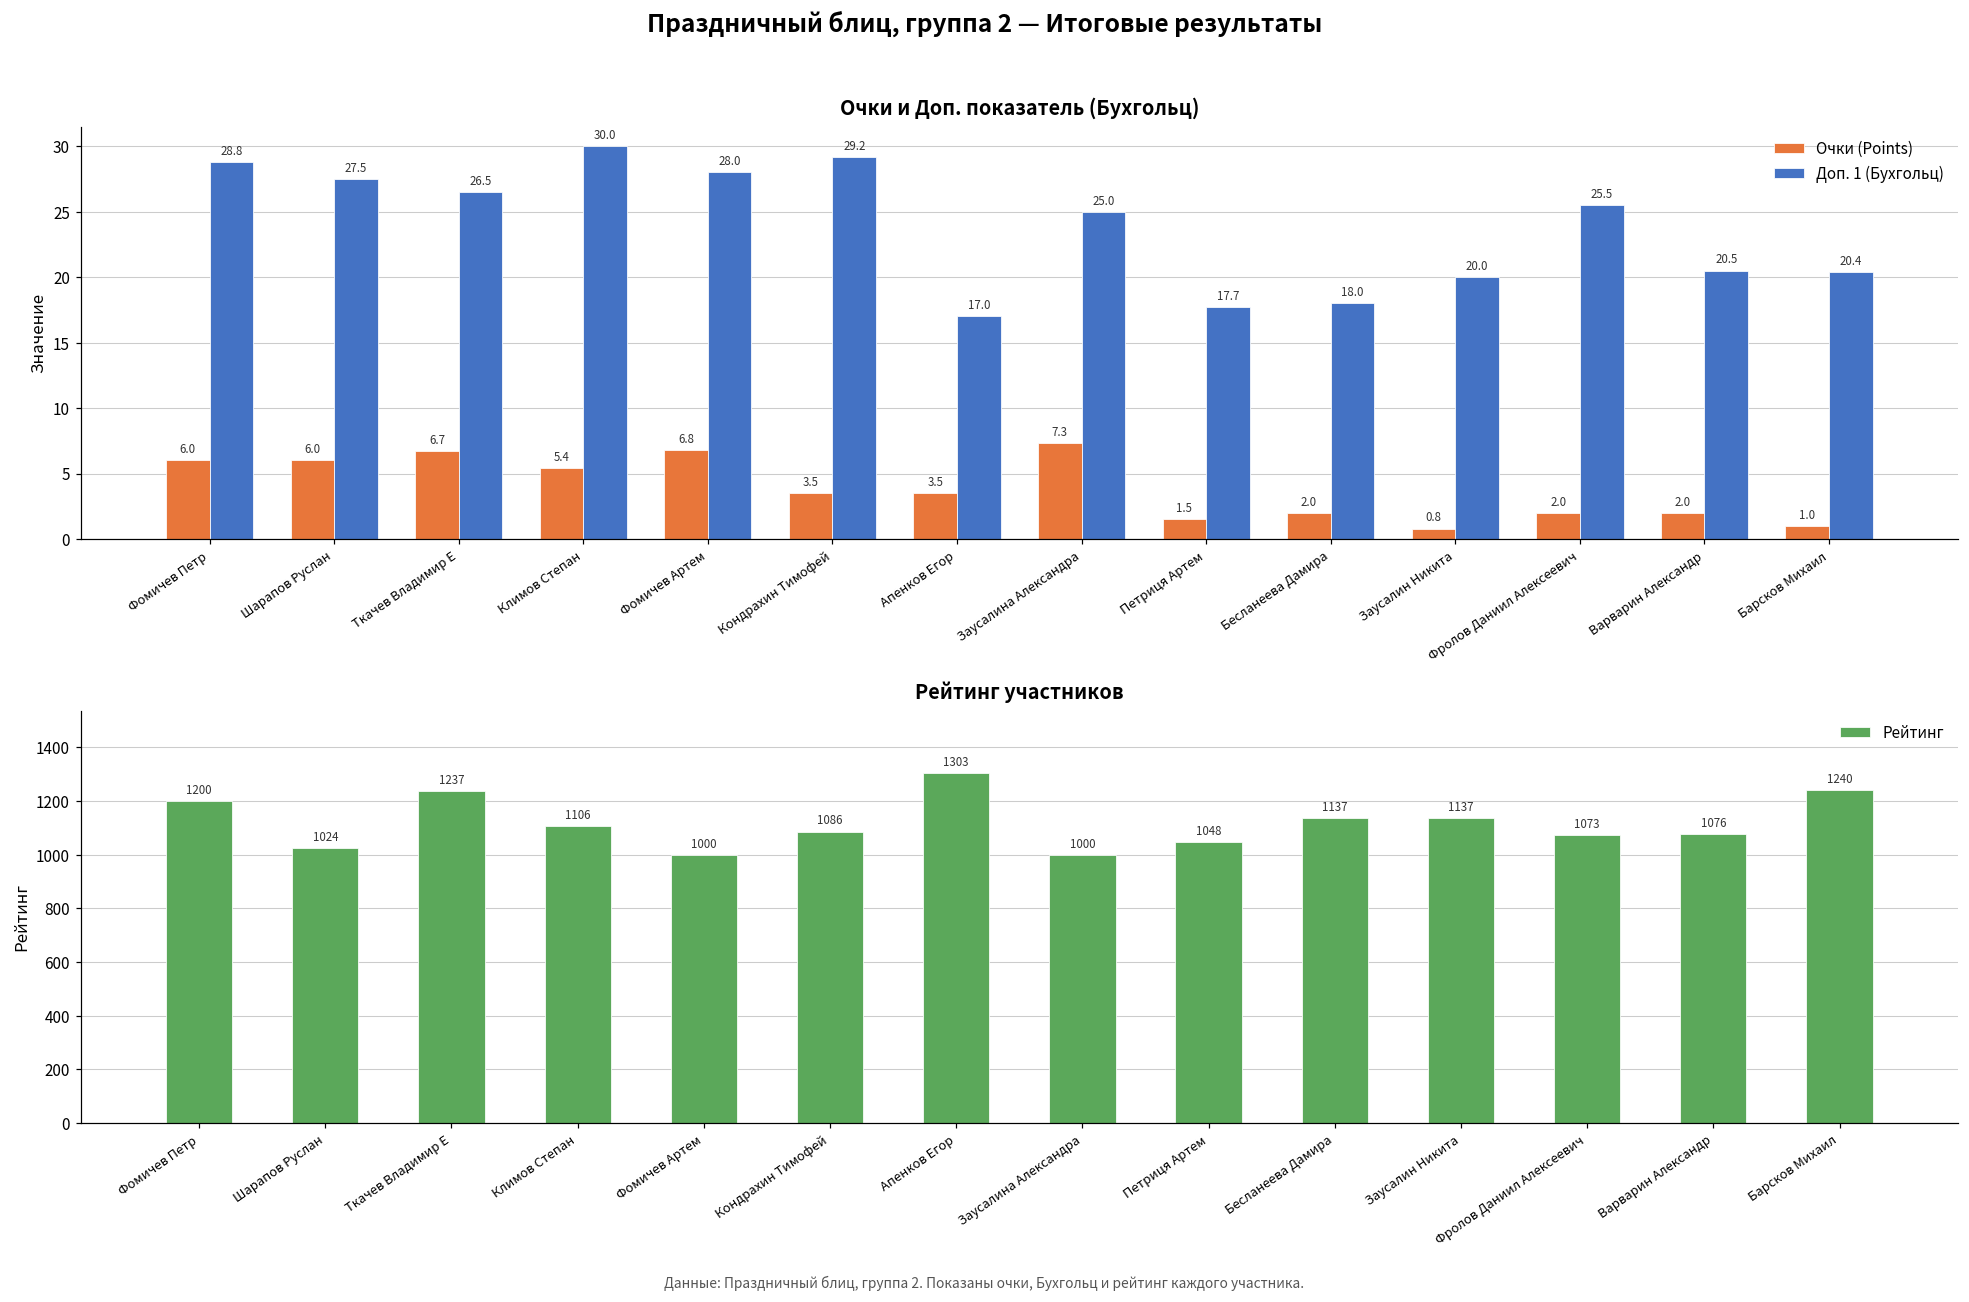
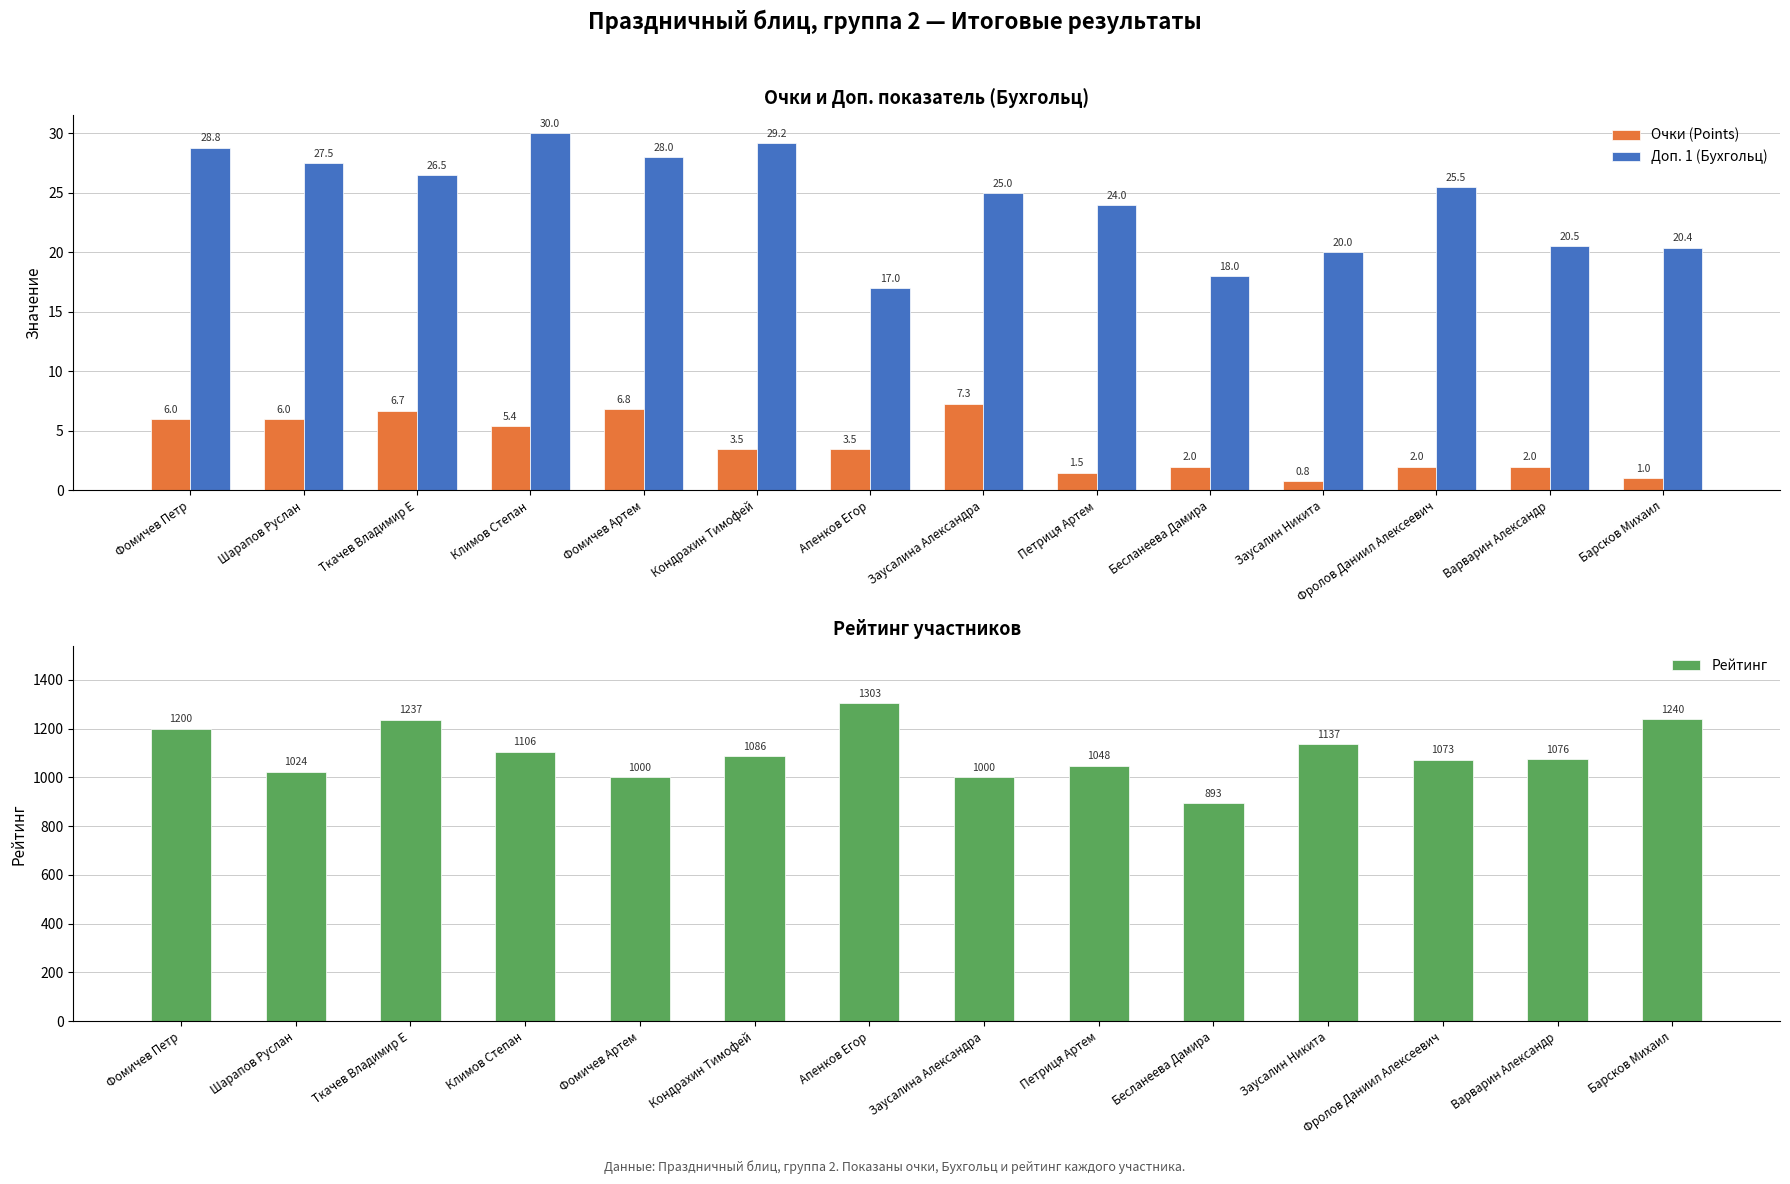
Очки и Доп. показатель (Бухгольц), Доп. 1 (Бухгольц), Петриця Артем: 17.7 -> 24.0
Рейтинг участников, Бесланеева Дамира: 1137 -> 893
